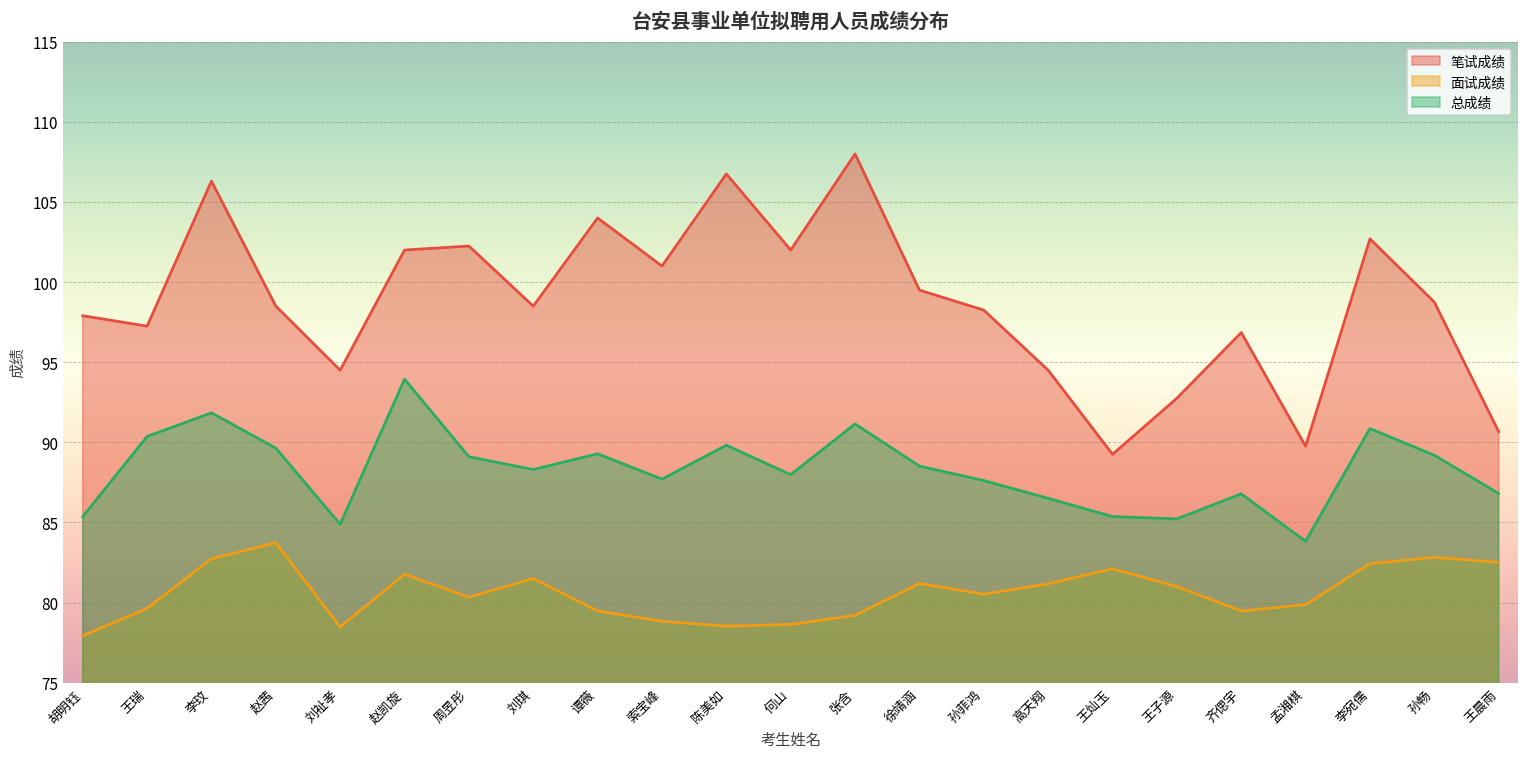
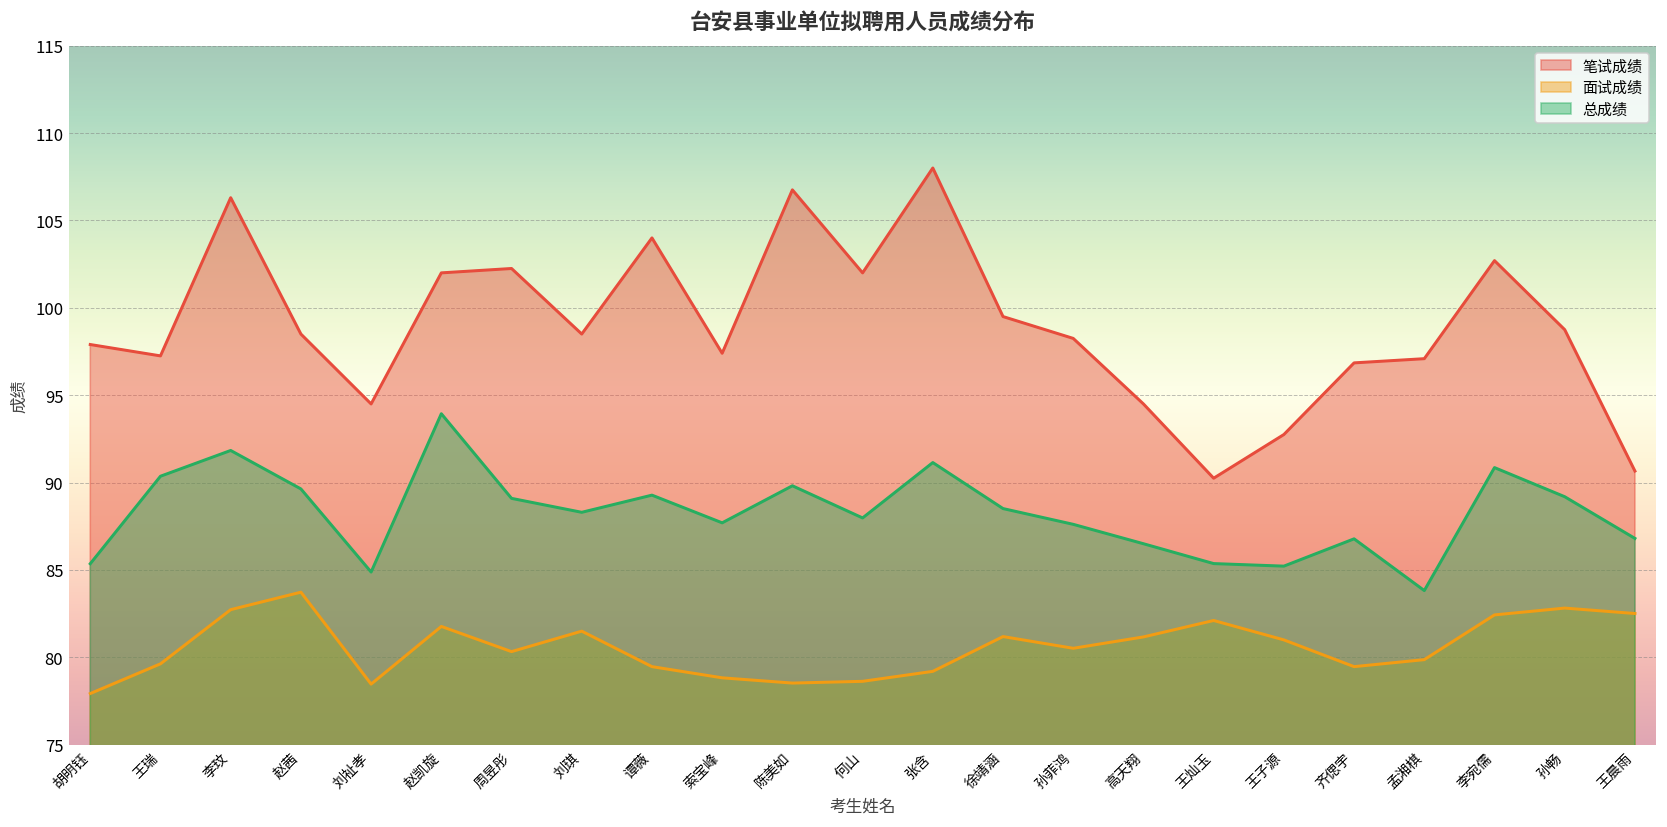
笔试成绩, 索宝峰: 101.0 -> 97.4
笔试成绩, 王灿玉: 89.3 -> 90.3
笔试成绩, 孟湘棋: 89.8 -> 97.1
